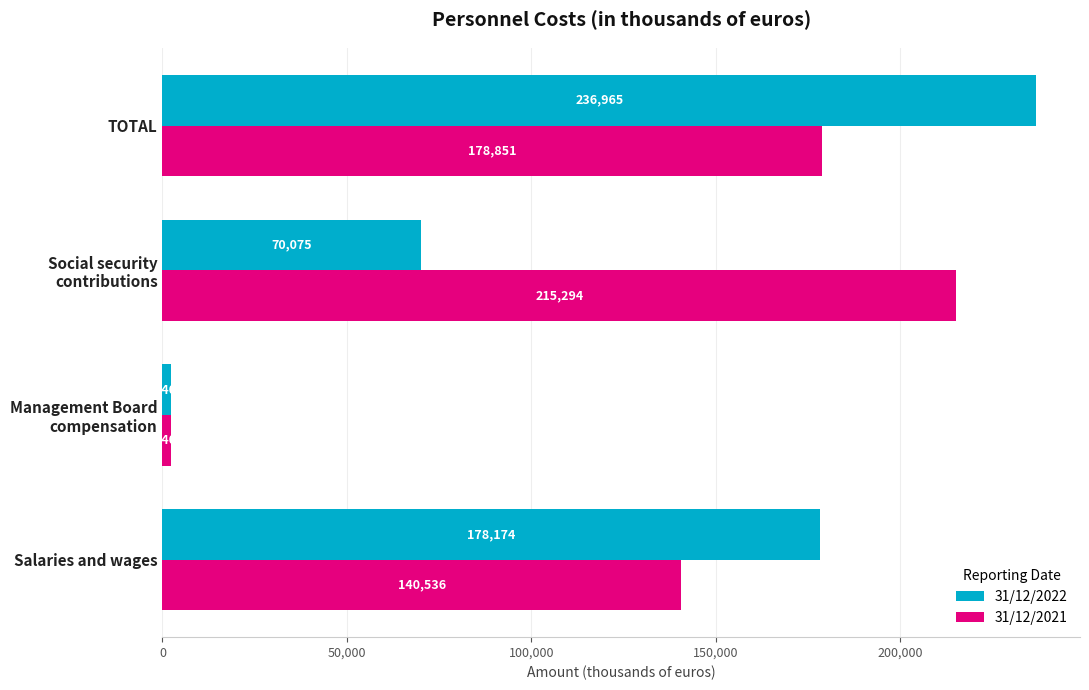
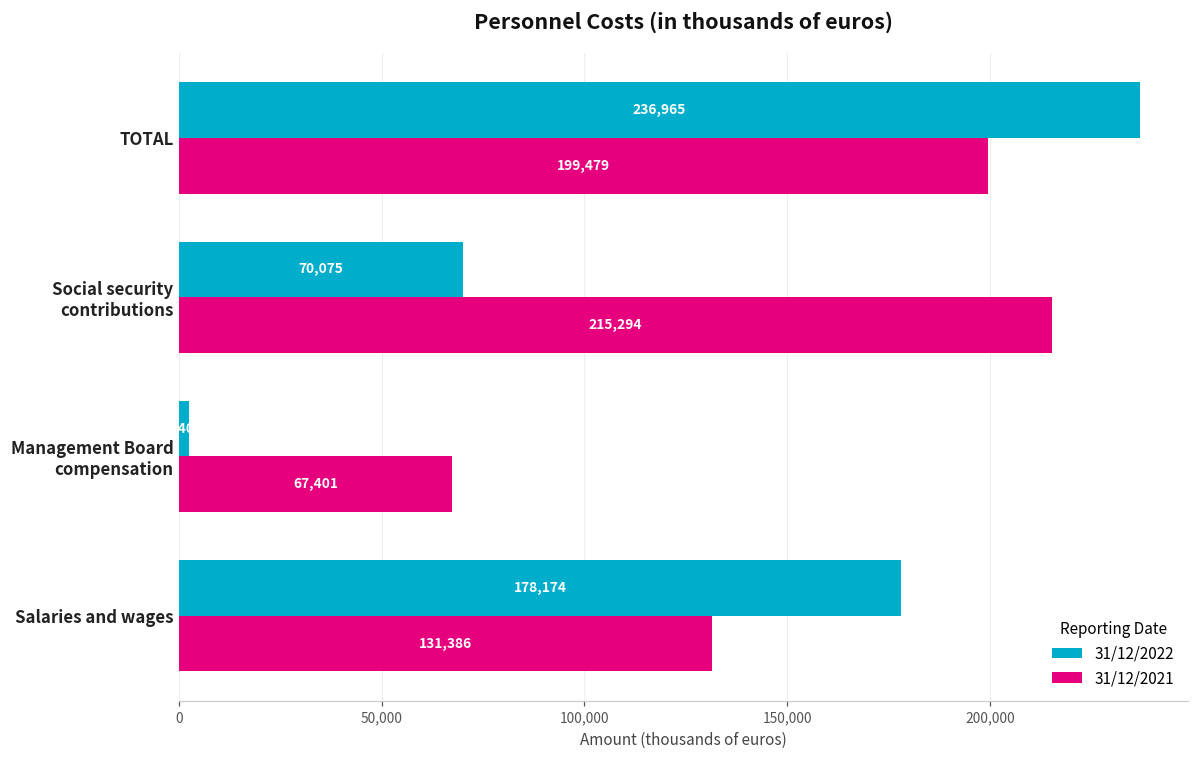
31/12/2021, TOTAL: 178,851 -> 199,479
31/12/2021, Management Board compensation: 2,000 -> 67,000
31/12/2021, Salaries and wages: 140,536 -> 131,386
